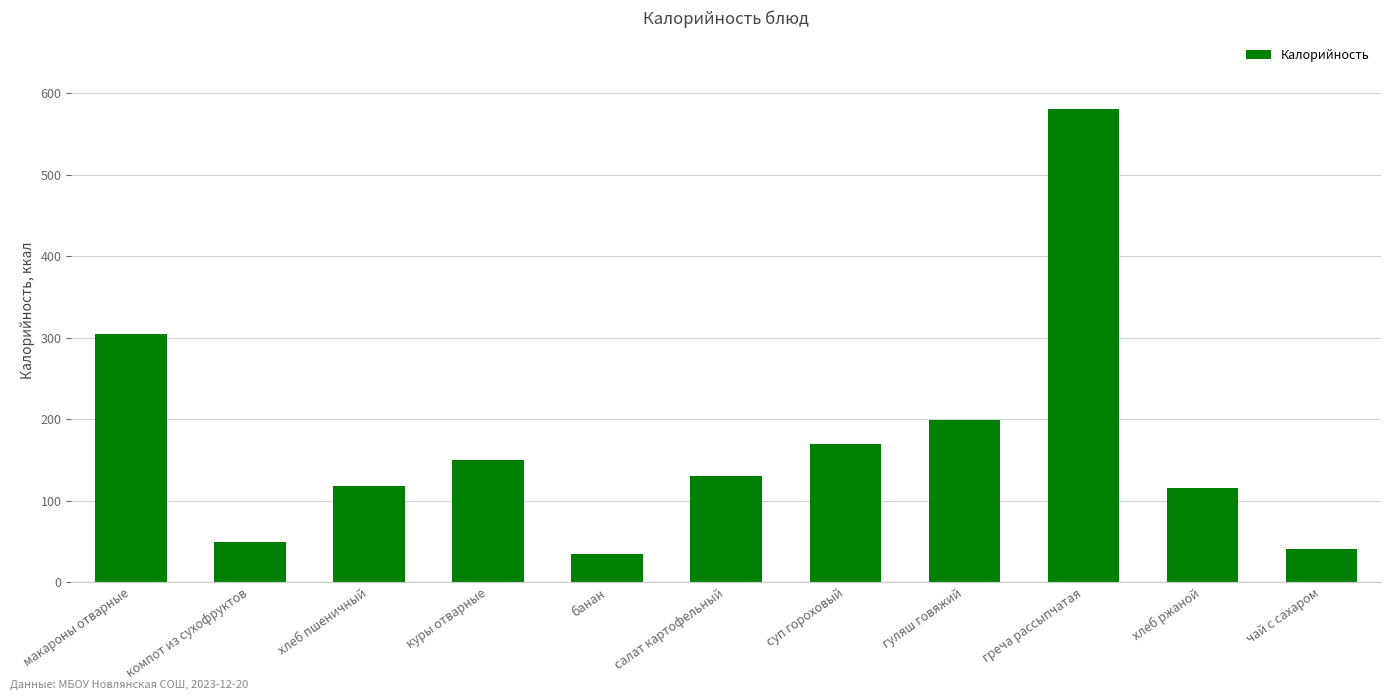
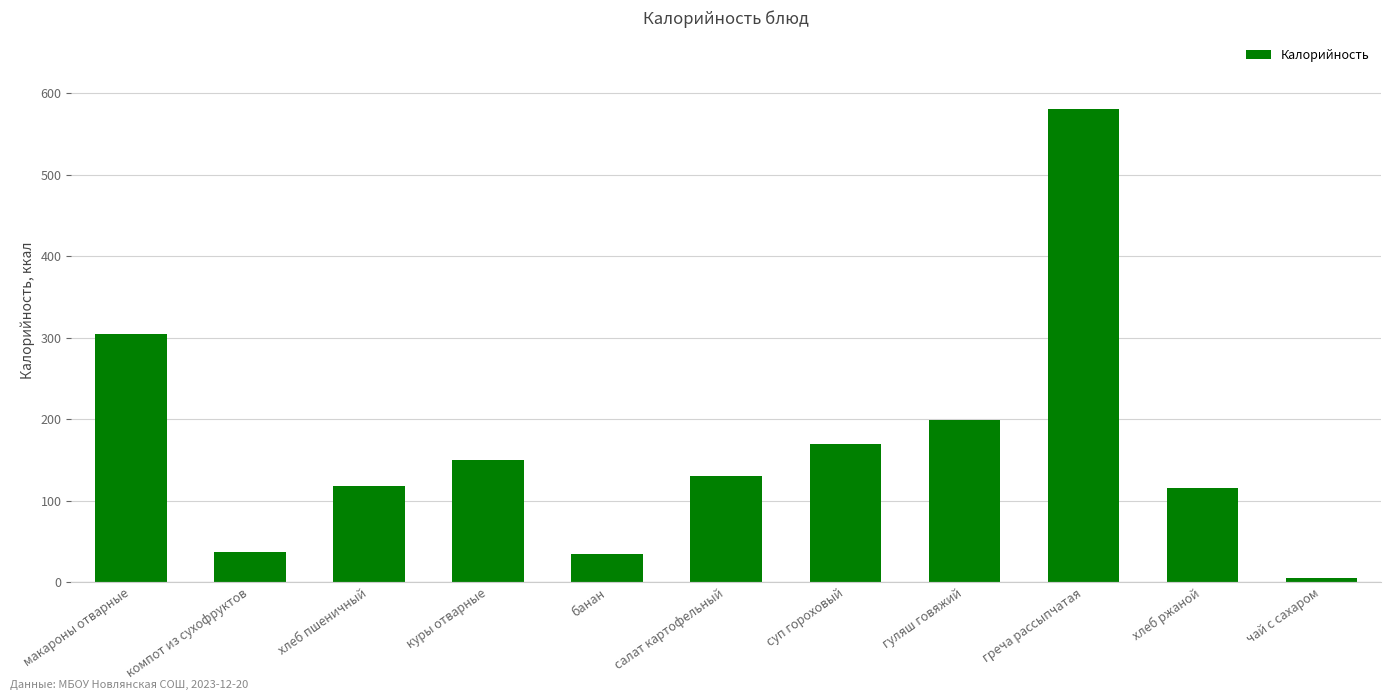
компот из сухофруктов: 50 -> 40
чай с сахаром: 40 -> 10
